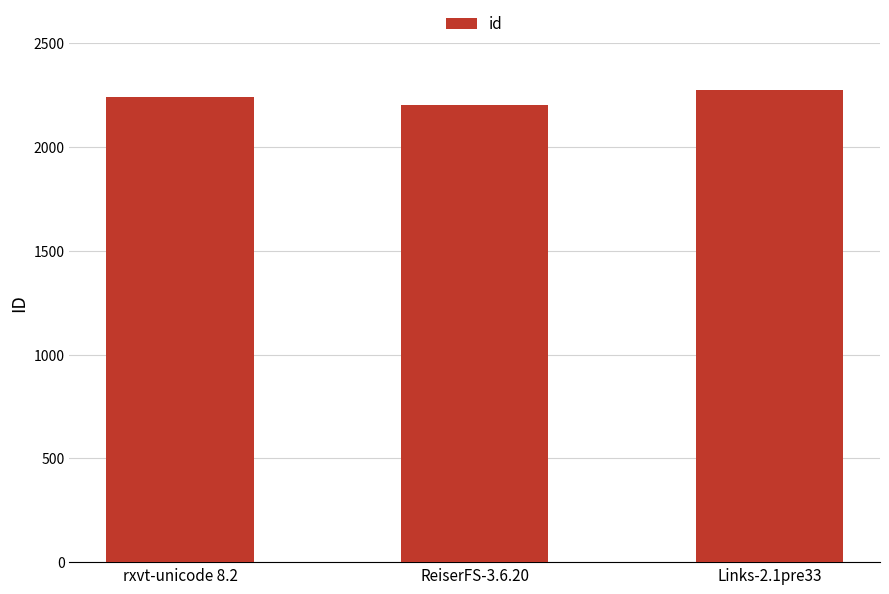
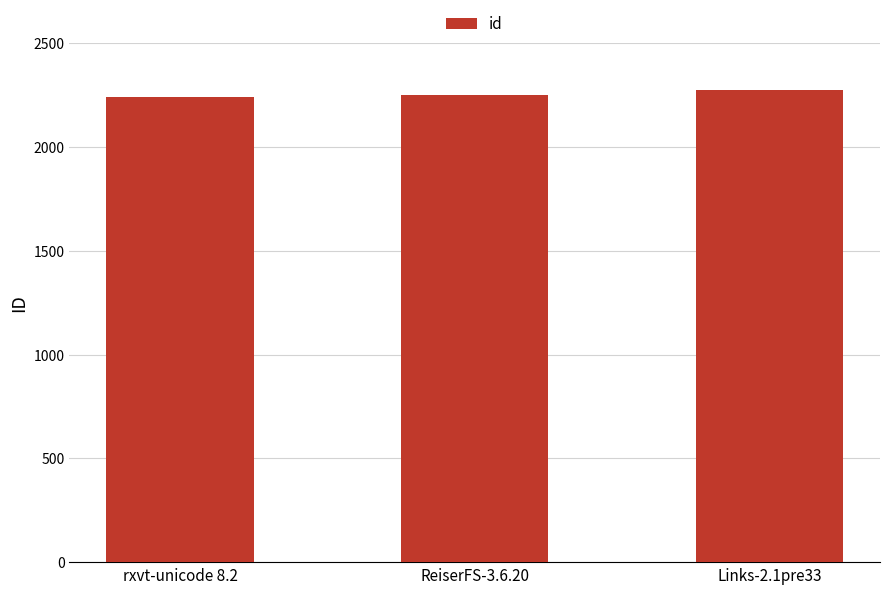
ReiserFS-3.6.20: 2200 -> 2250
